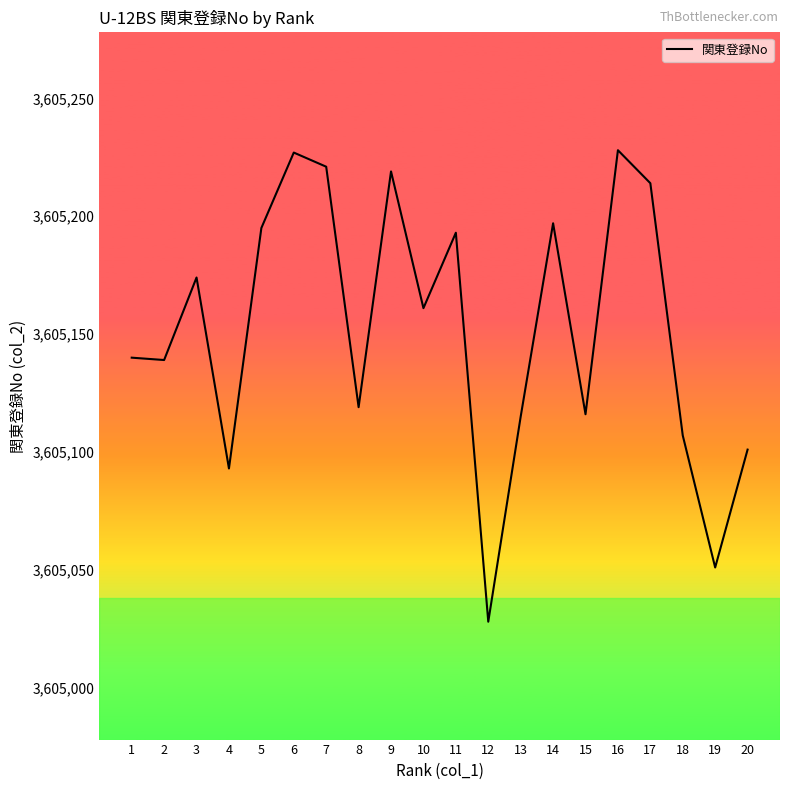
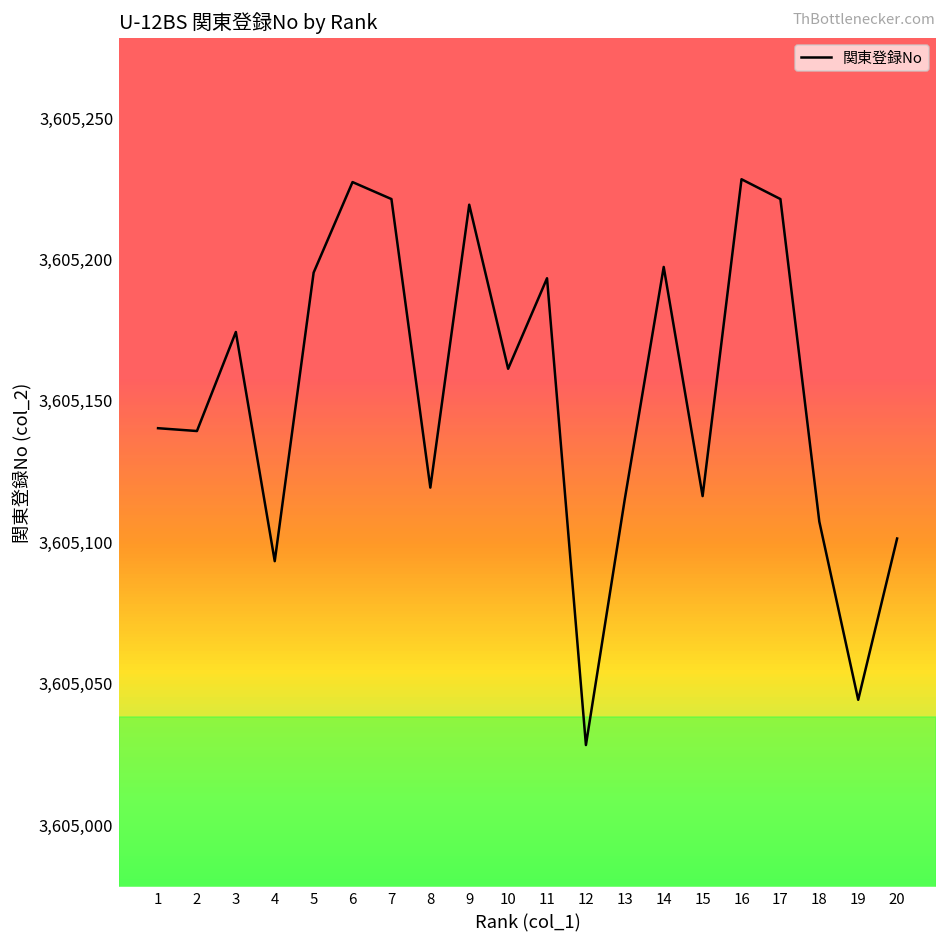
17: 3,605,214 -> 3,605,221
19: 3,605,051 -> 3,605,044
